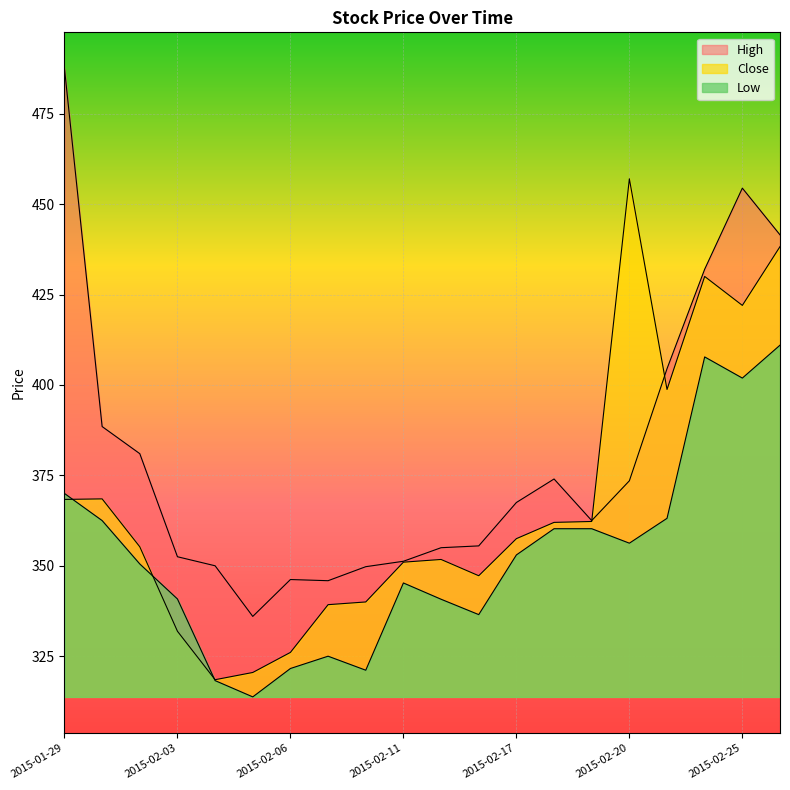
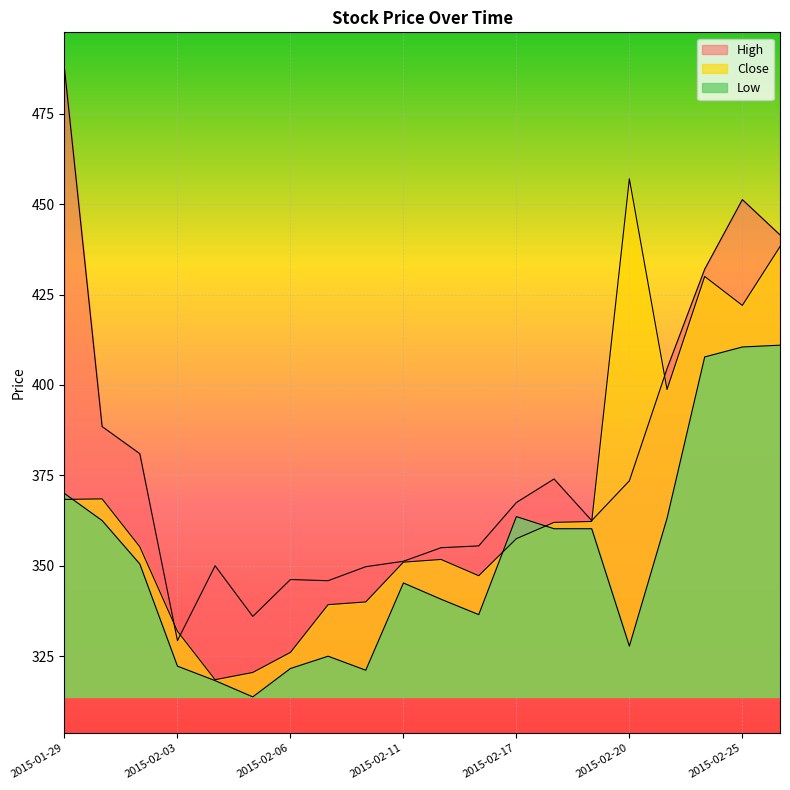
High, 2015-02-03: 353 -> 329
Low, 2015-02-03: 341 -> 322
Low, 2015-02-17: 353 -> 364
Low, 2015-02-20: 356 -> 328
High, 2015-02-25: 454 -> 451
Low, 2015-02-25: 402 -> 411
